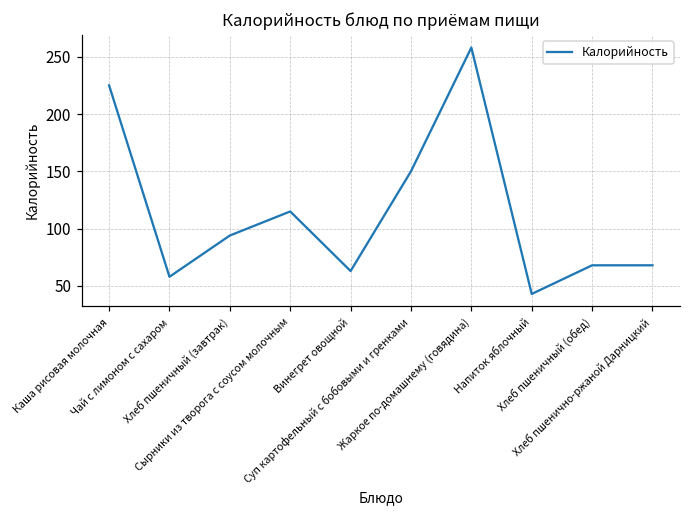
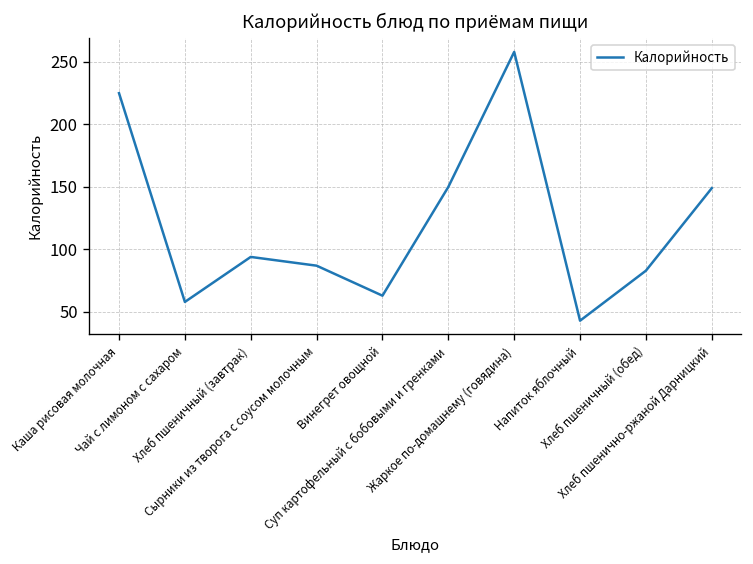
Сырники из творога с соусом молочным: 115 -> 87
Хлеб пшеничный (обед): 68 -> 83
Хлеб пшенично-ржаной Дарницкий: 68 -> 149
